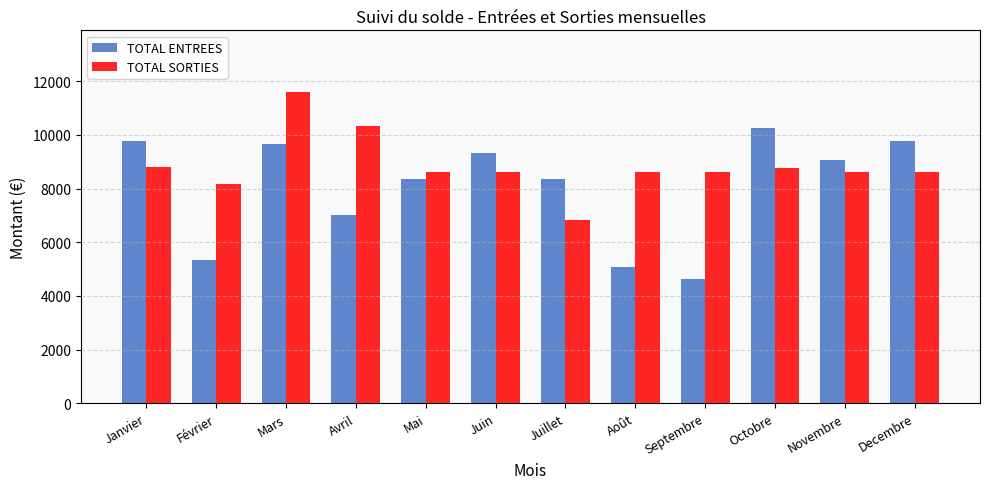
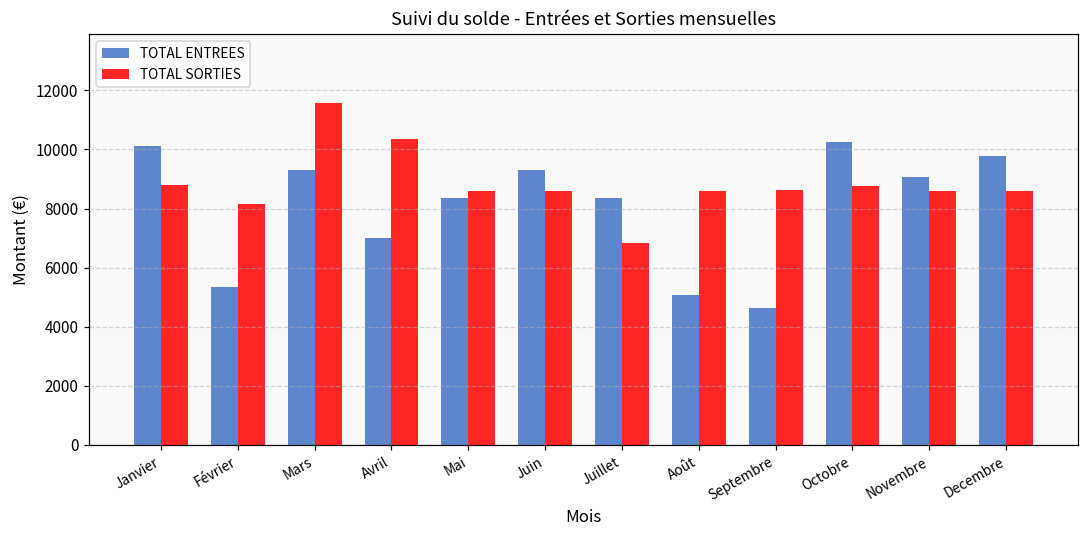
TOTAL ENTREES, Janvier: 9800 -> 10100
TOTAL ENTREES, Mars: 9700 -> 9300
